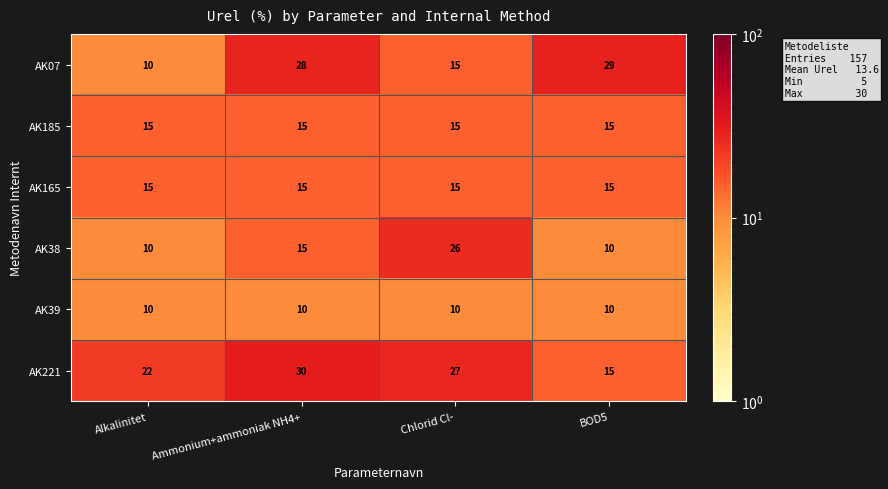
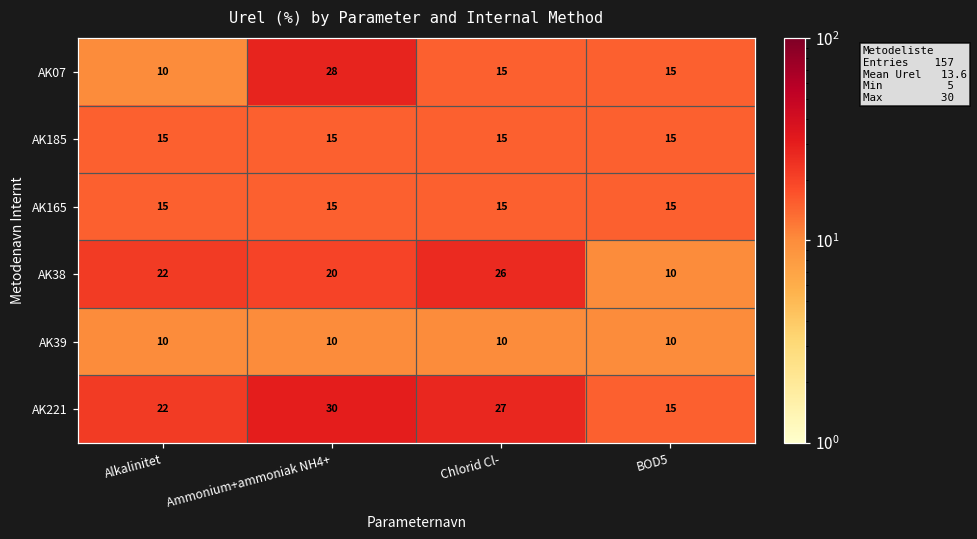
AK07, BOD5: 29 -> 15
AK38, Alkalinitet: 10 -> 22
AK38, Ammonium+ammoniak NH4+: 15 -> 20
